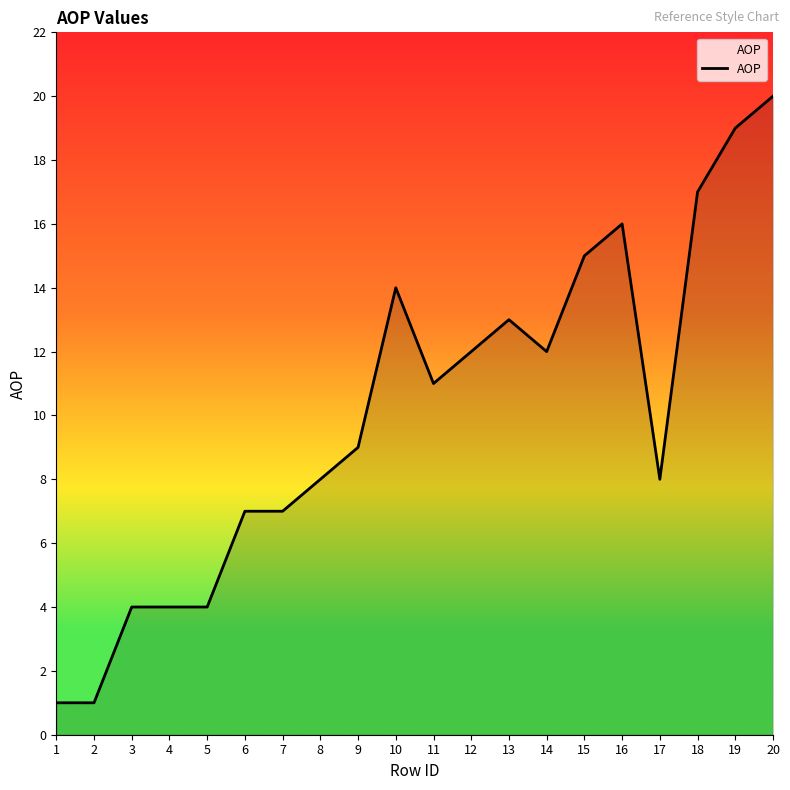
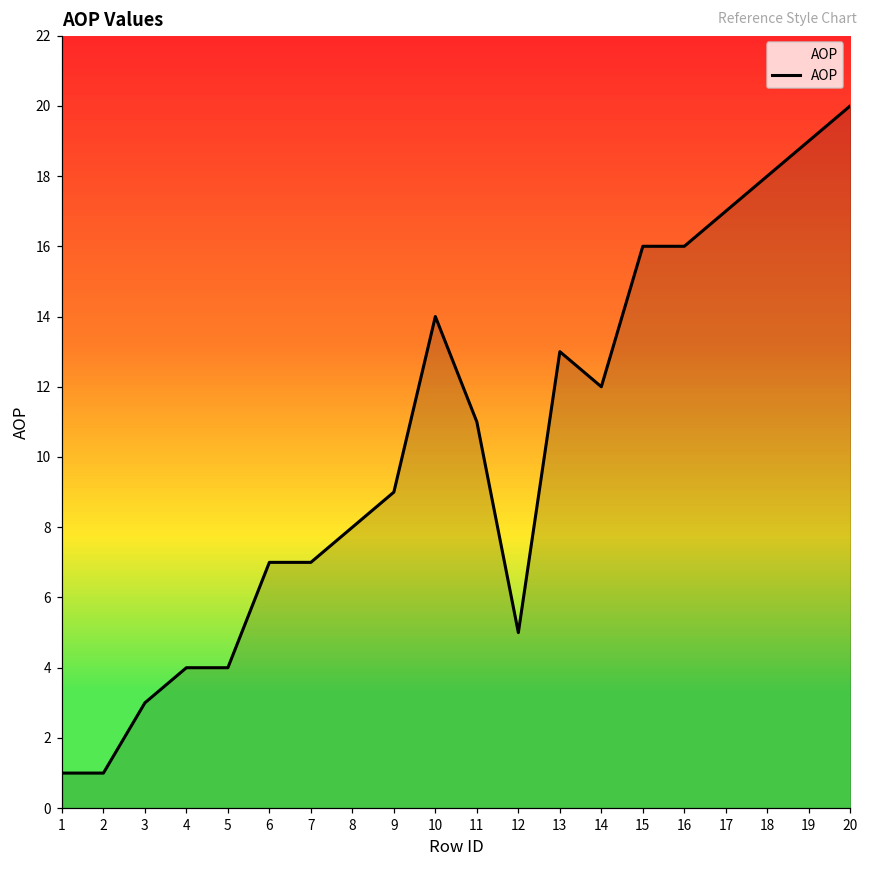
3: 4 -> 3
12: 12 -> 5
15: 15 -> 16
17: 8 -> 17
18: 17 -> 18
